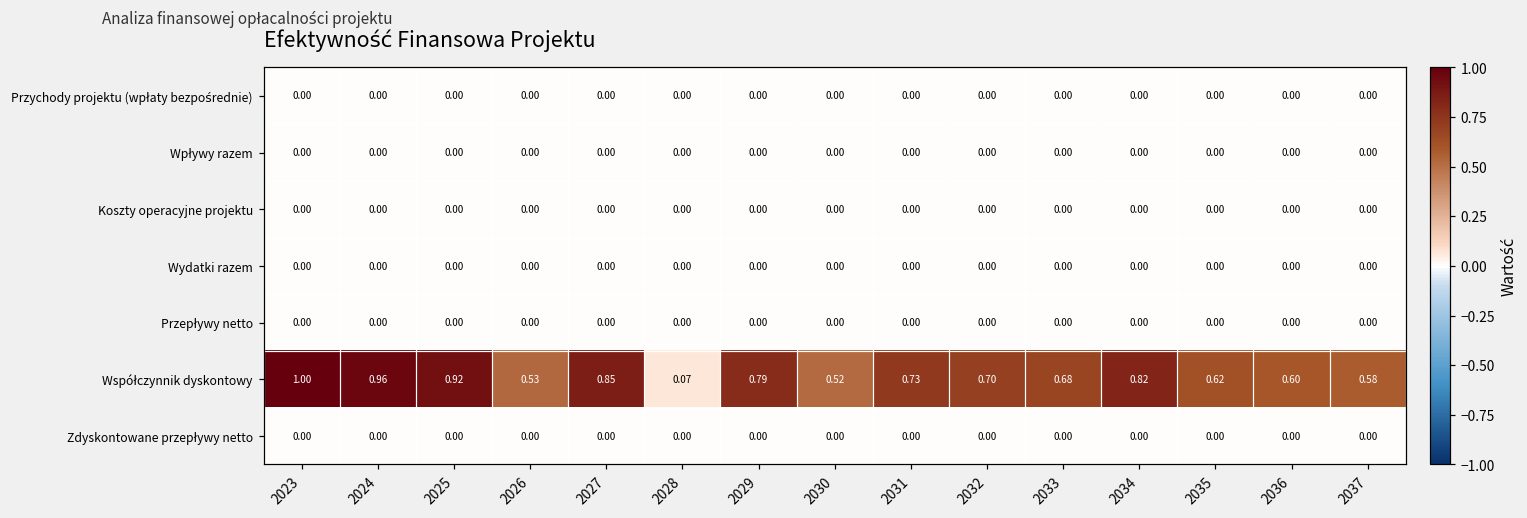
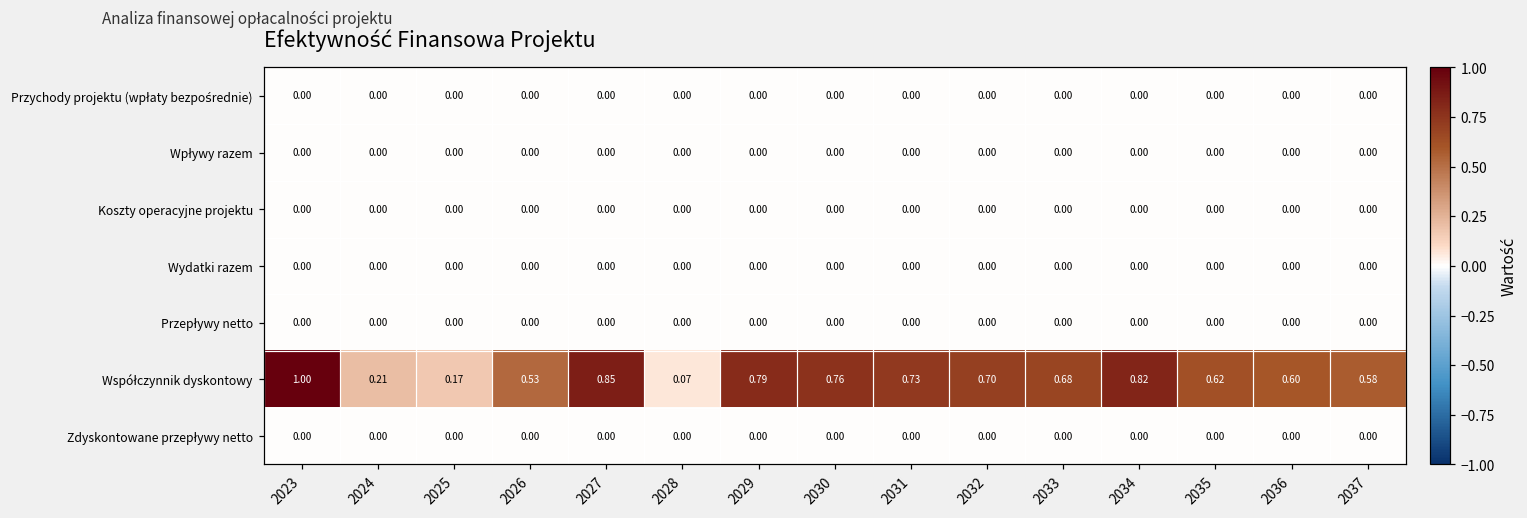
Współczynnik dyskontowy, 2024: 0.96 -> 0.21
Współczynnik dyskontowy, 2025: 0.92 -> 0.17
Współczynnik dyskontowy, 2030: 0.52 -> 0.76
